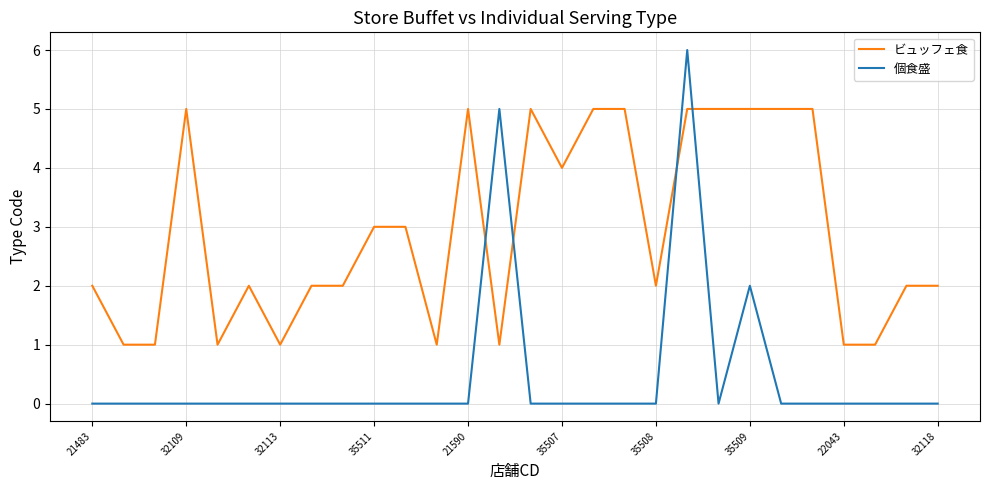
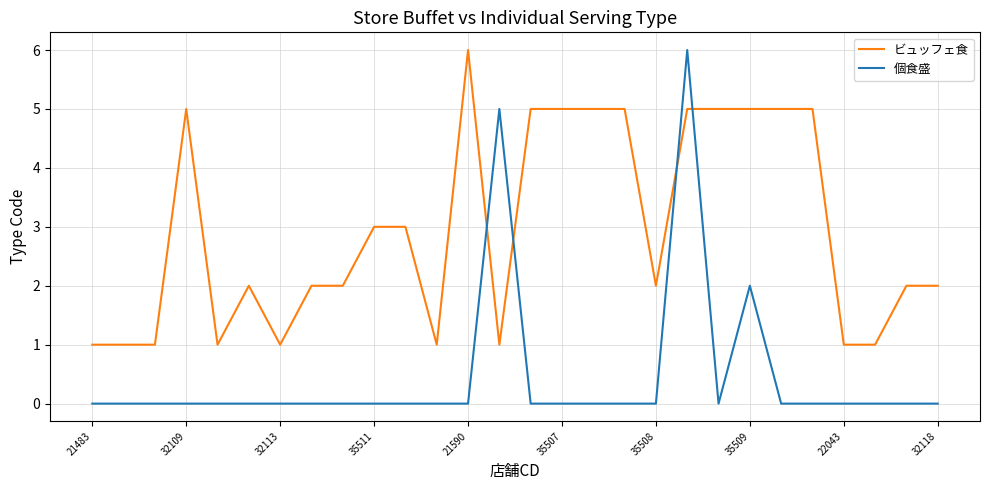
ビュッフェ食, 21483: 2 -> 1
ビュッフェ食, 21590: 5 -> 6
ビュッフェ食, 35507: 4 -> 5
